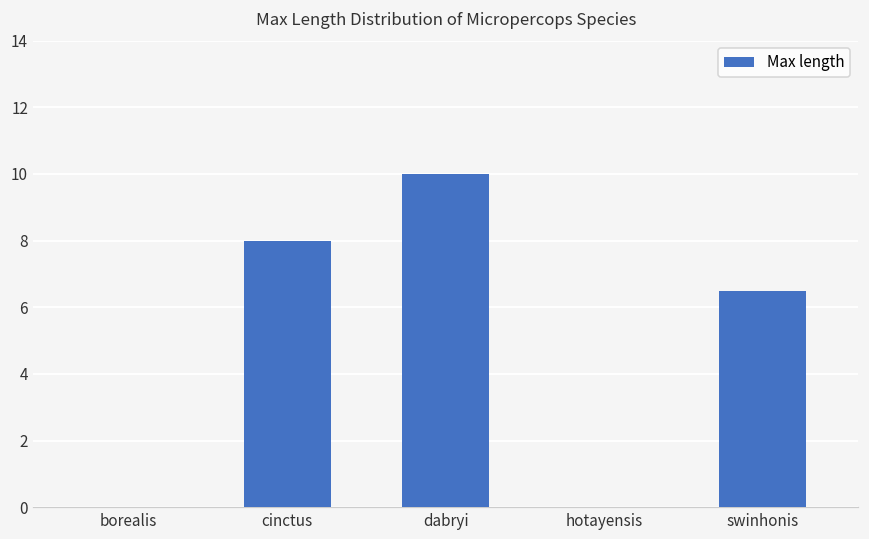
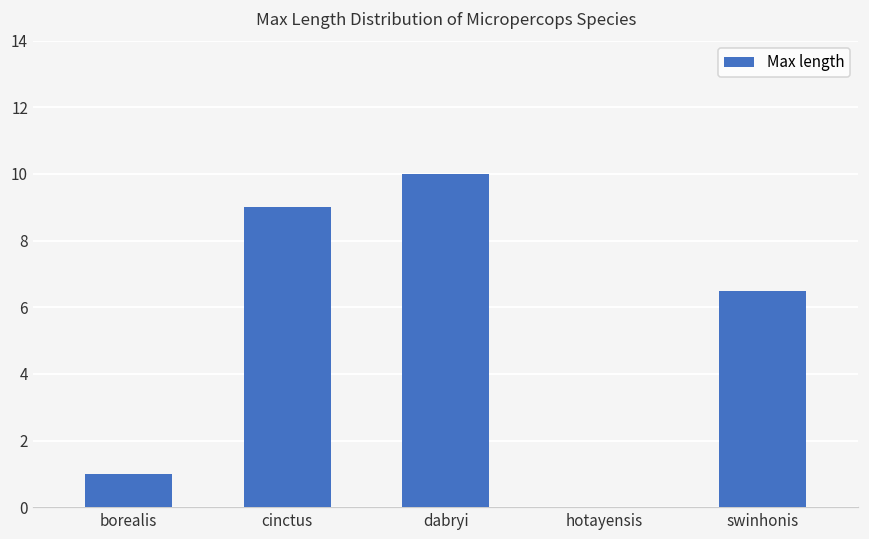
borealis: 0 -> 1
cinctus: 8 -> 9
